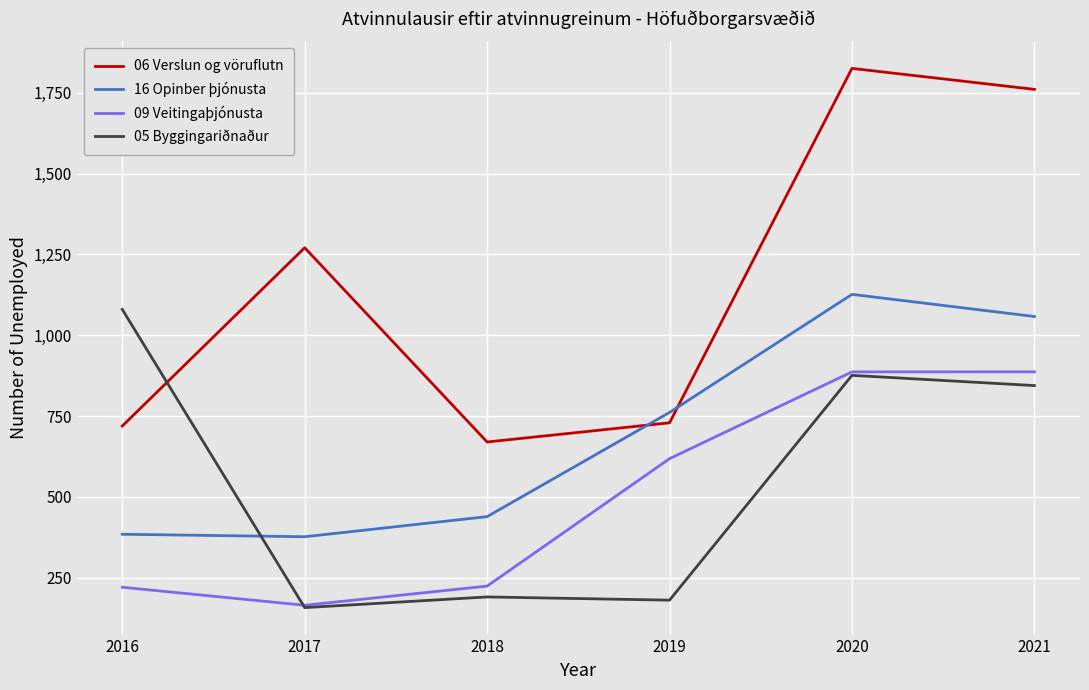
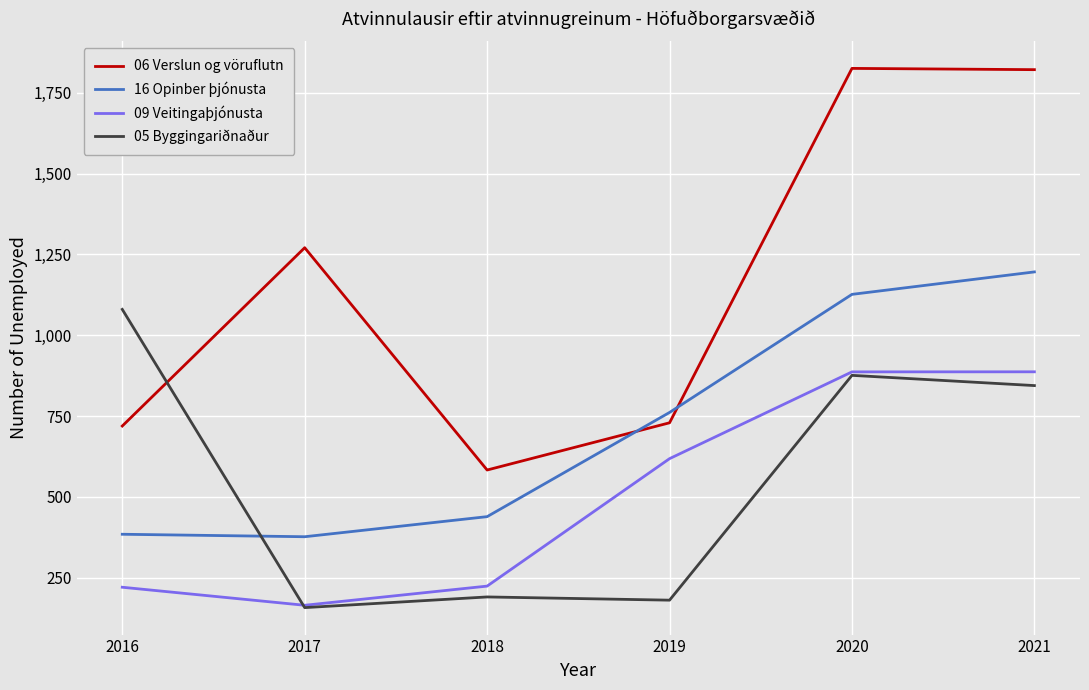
06 Verslun og vöruflutn, 2018: 670 -> 580
06 Verslun og vöruflutn, 2021: 1,760 -> 1,820
16 Opinber þjónusta, 2021: 1,060 -> 1,200
